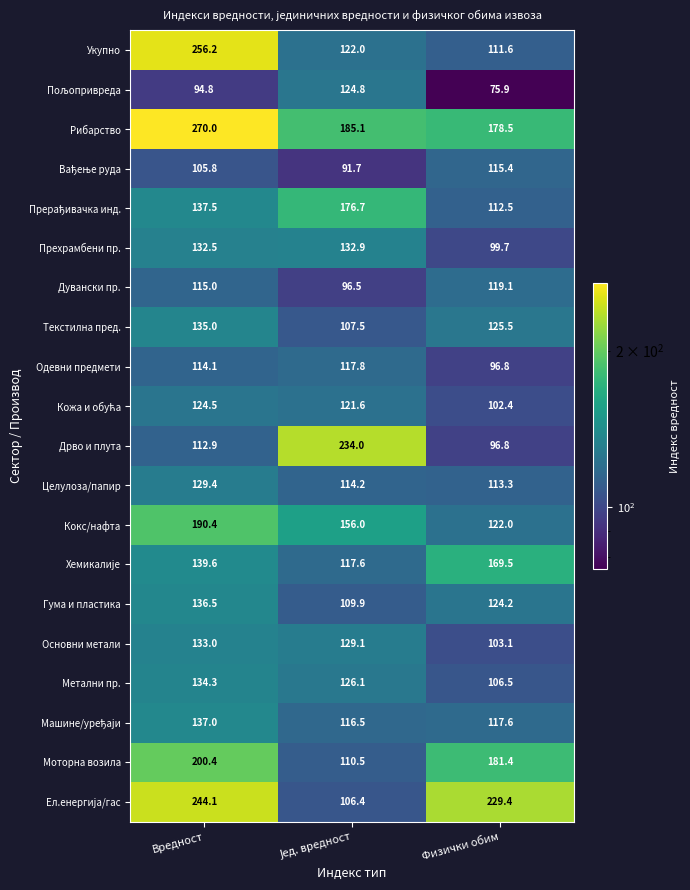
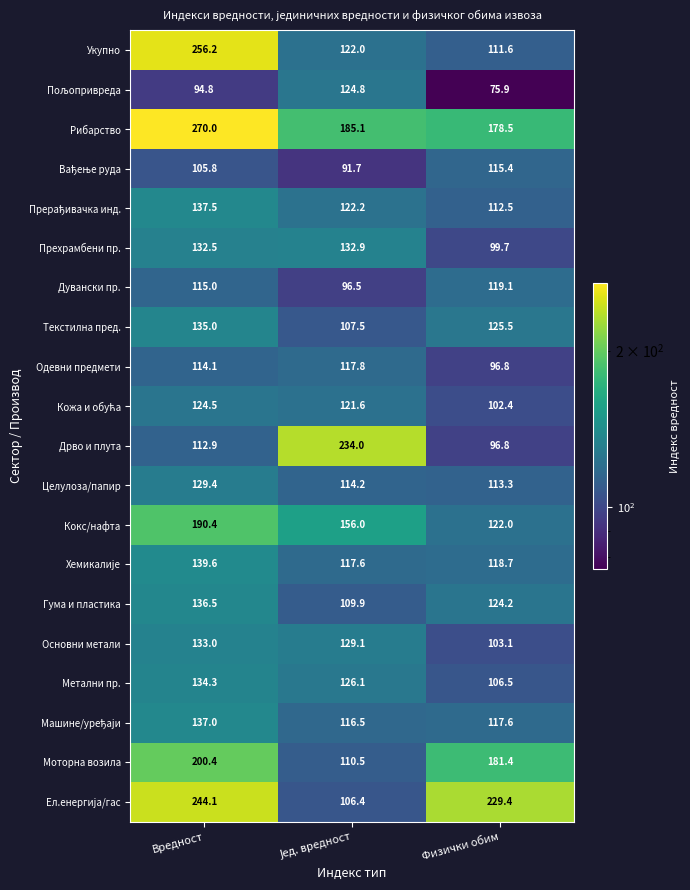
Прерађивачка инд., Јед. вредност: 176.7 -> 122.2
Хемикалије, Физички обим: 169.5 -> 118.7
